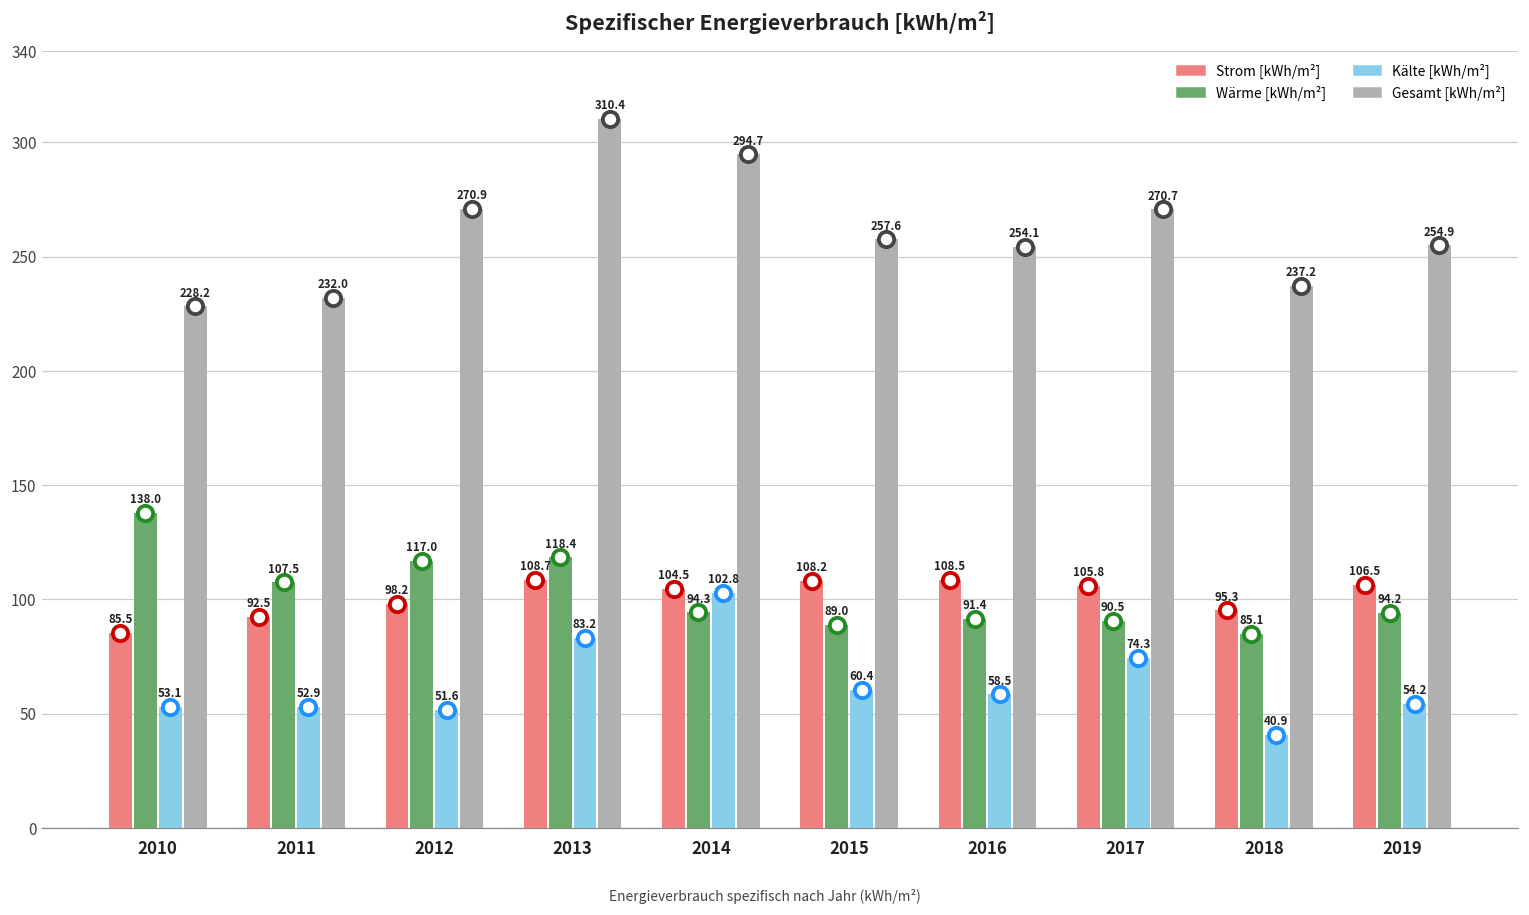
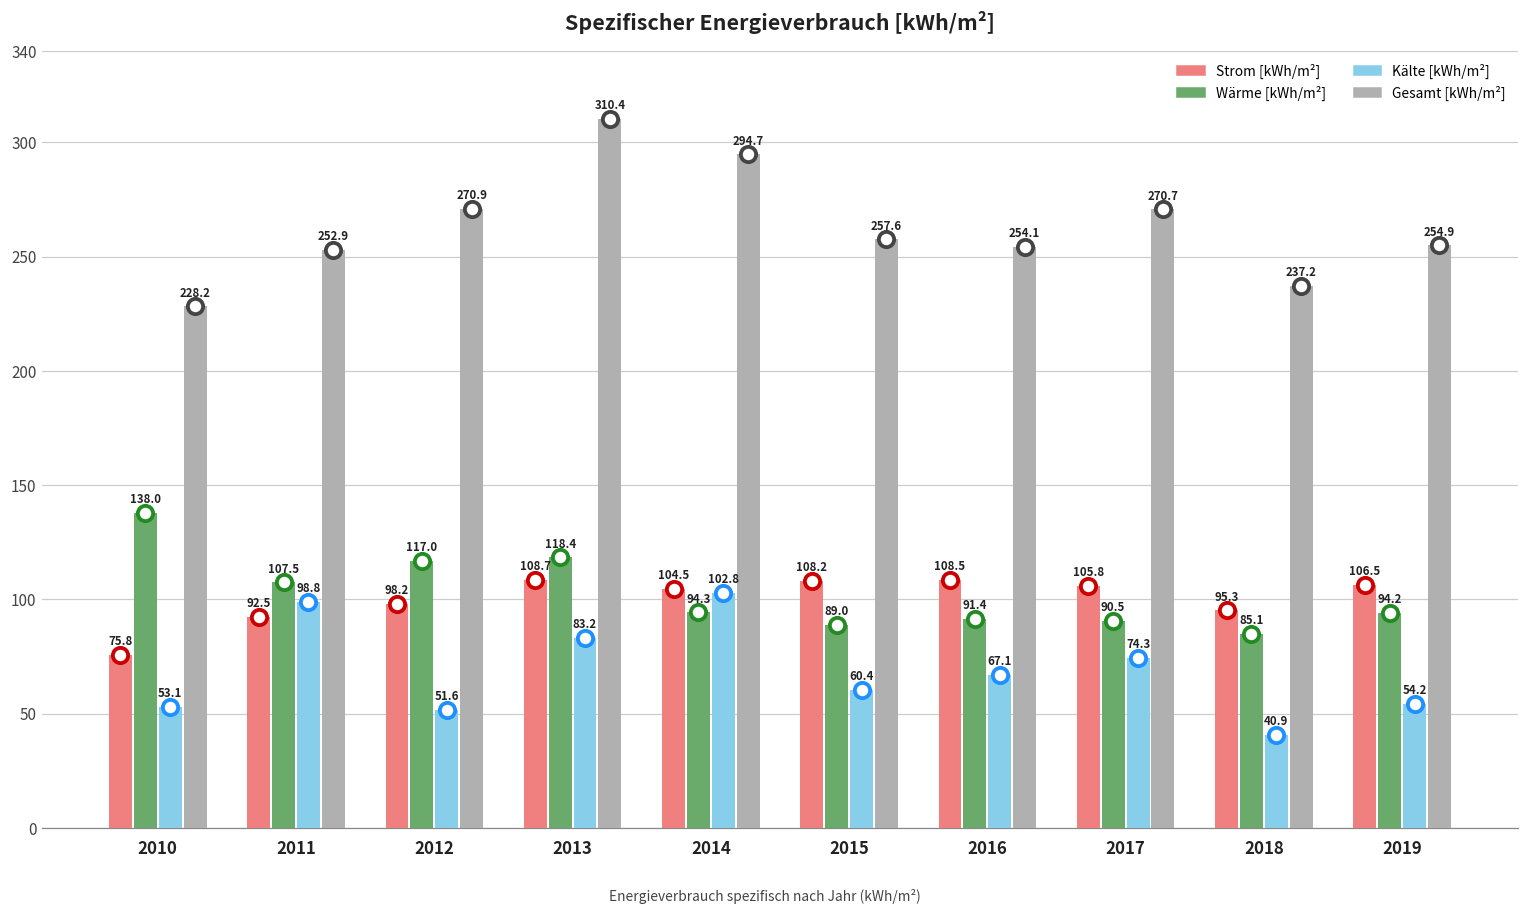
Strom [kWh/m²], 2010: 85.5 -> 75.8
Kälte [kWh/m²], 2011: 52.9 -> 98.8
Gesamt [kWh/m²], 2011: 232.0 -> 252.9
Kälte [kWh/m²], 2016: 58.5 -> 67.1
